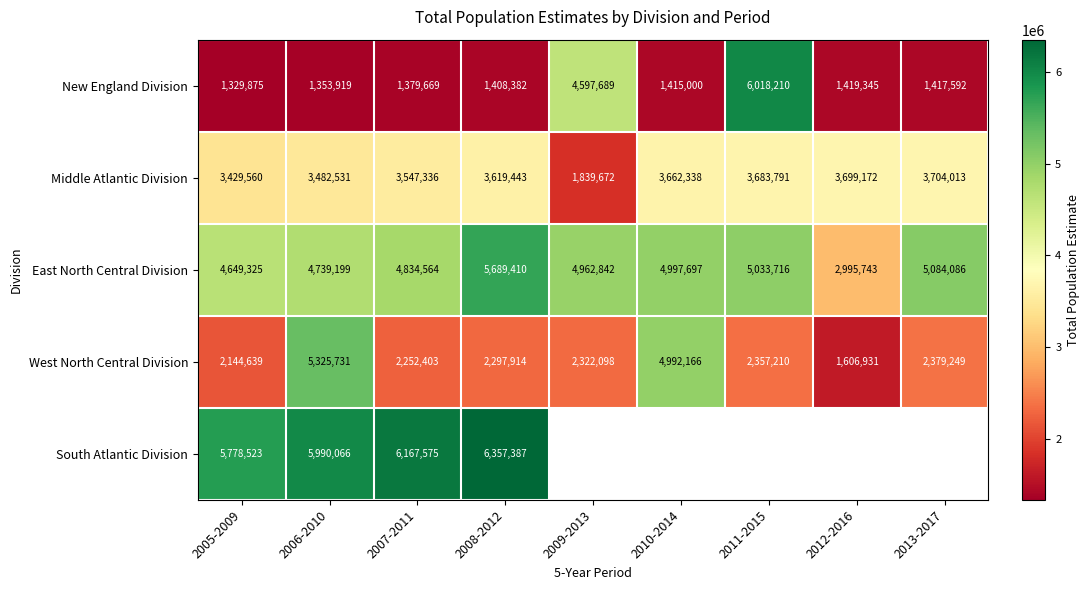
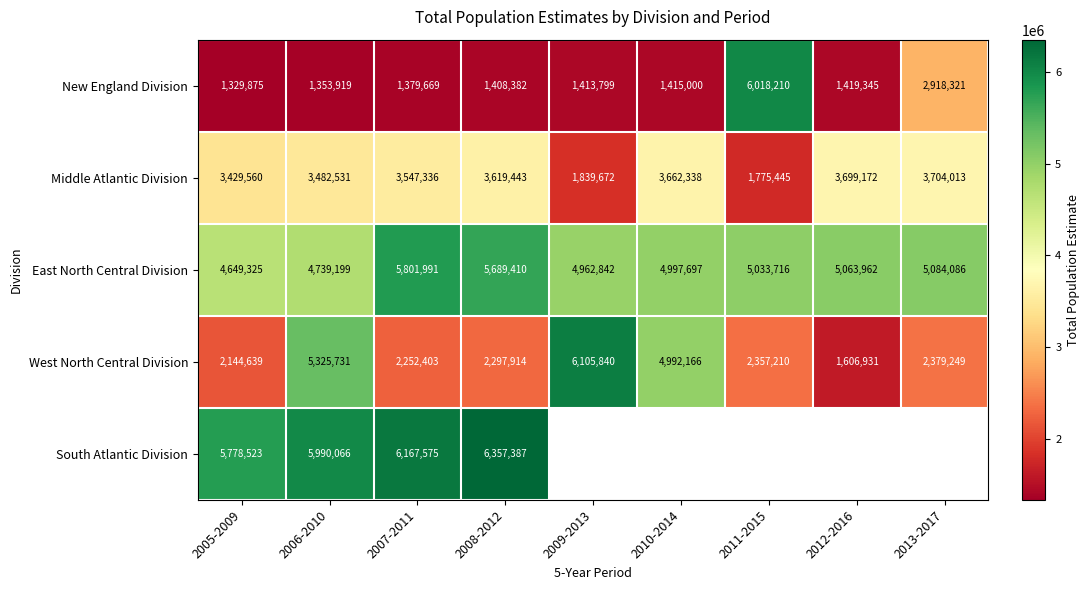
New England Division, 2009-2013: 4,597,689 -> 1,413,799
New England Division, 2013-2017: 1,417,592 -> 2,918,321
Middle Atlantic Division, 2011-2015: 3,683,791 -> 1,775,445
East North Central Division, 2007-2011: 4,834,564 -> 5,801,991
East North Central Division, 2012-2016: 2,995,743 -> 5,063,962
West North Central Division, 2009-2013: 2,322,098 -> 6,105,840
